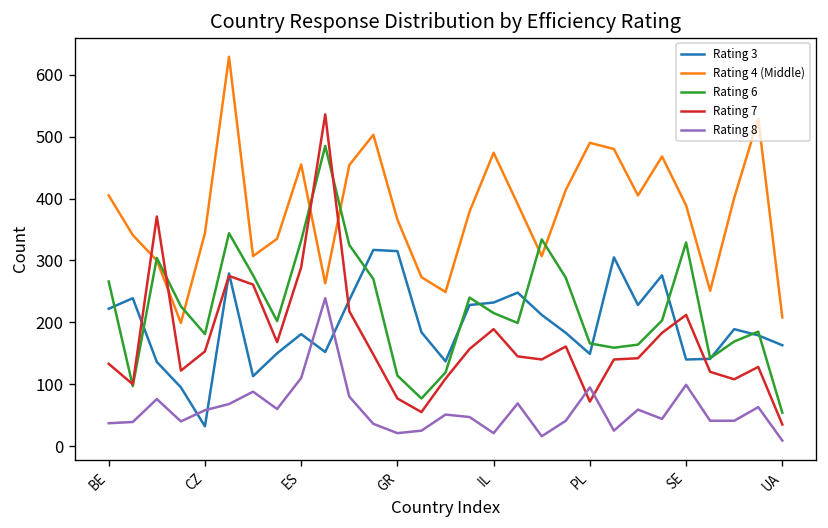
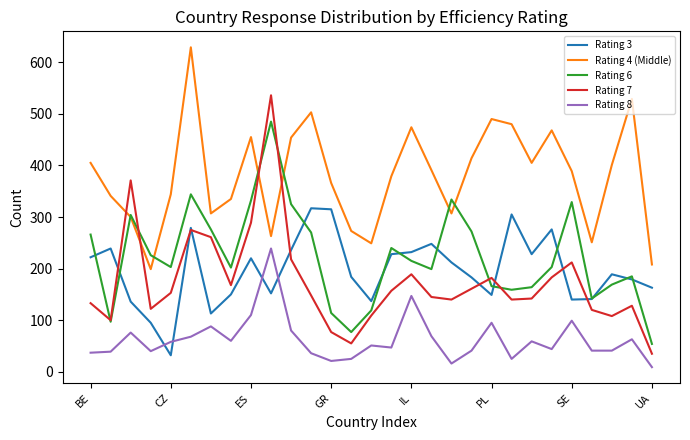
Rating 6, CZ: 180 -> 200
Rating 3, ES: 180 -> 220
Rating 8, IL: 20 -> 150
Rating 7, PL: 70 -> 180
